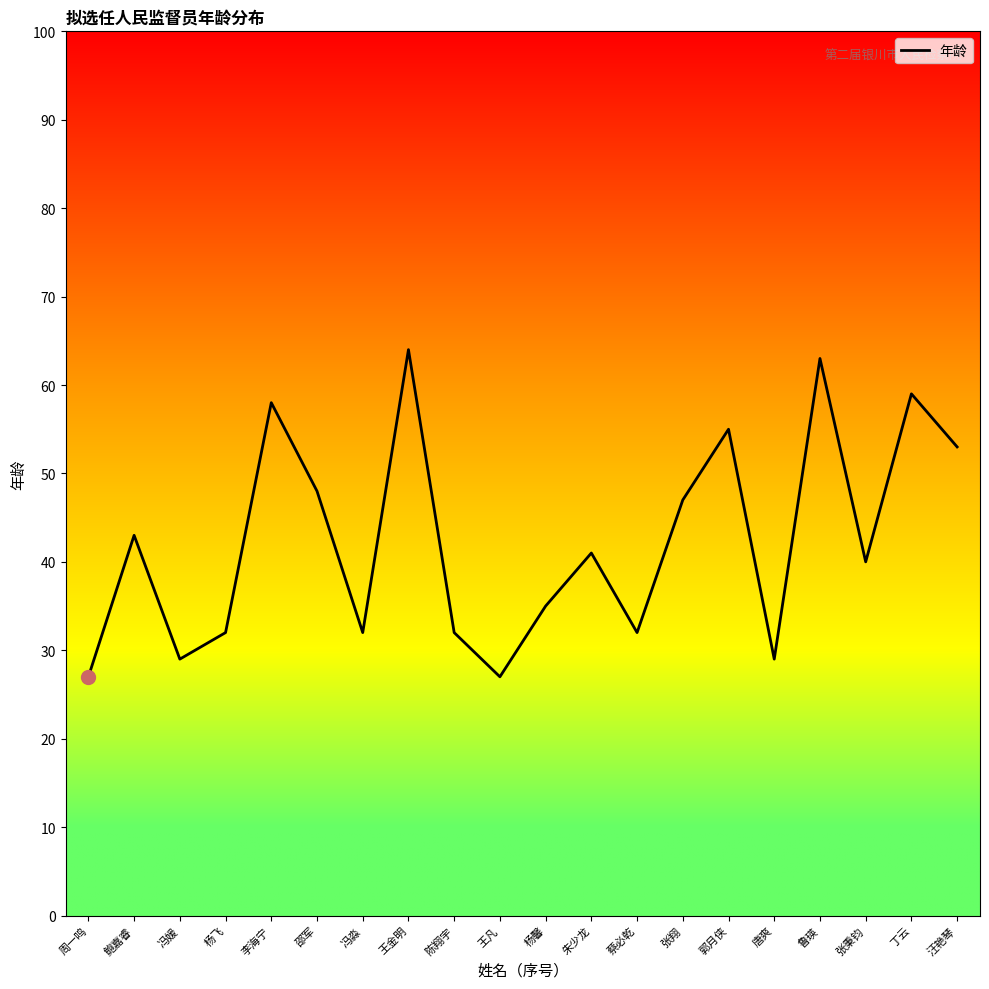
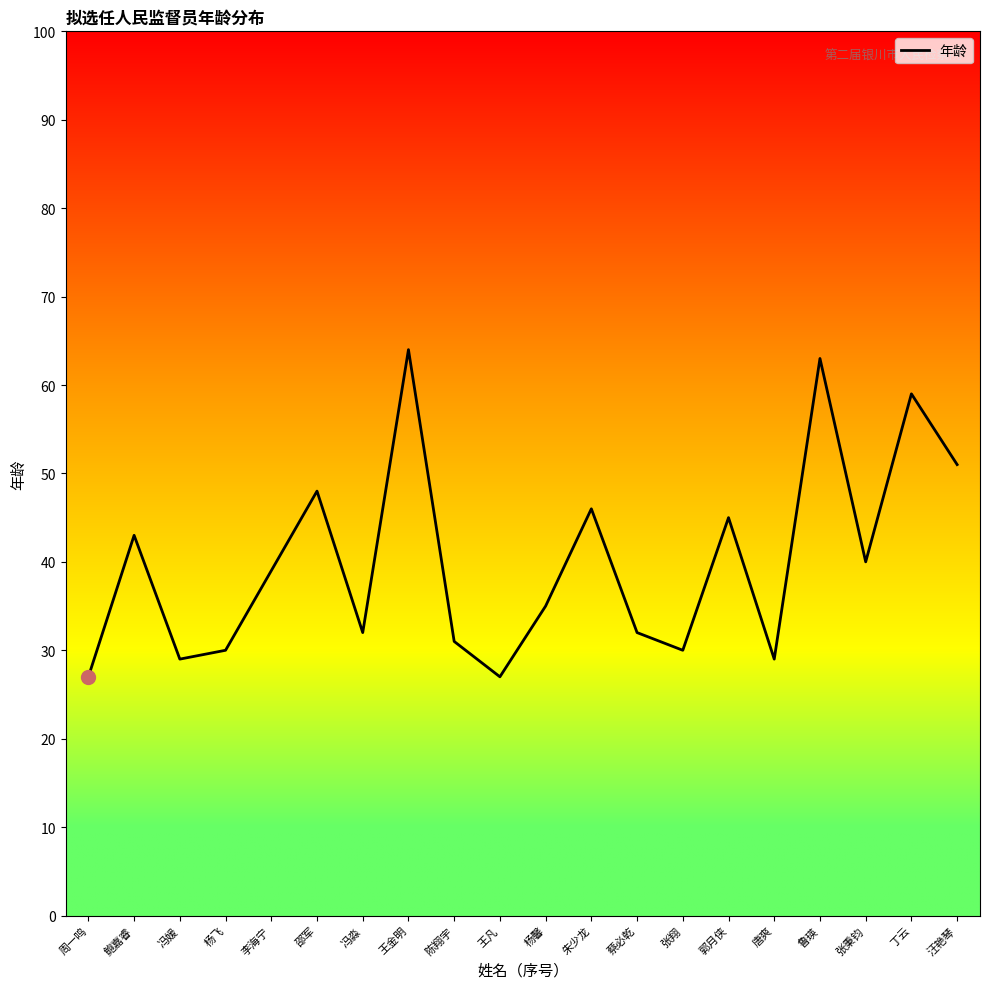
年龄, 杨飞: 32 -> 30
年龄, 李海宁: 58 -> 39
年龄, 陈翔宇: 32 -> 31
年龄, 朱少龙: 41 -> 46
年龄, 张翔: 47 -> 30
年龄, 郭月侠: 55 -> 45
年龄, 汪艳琴: 53 -> 51
